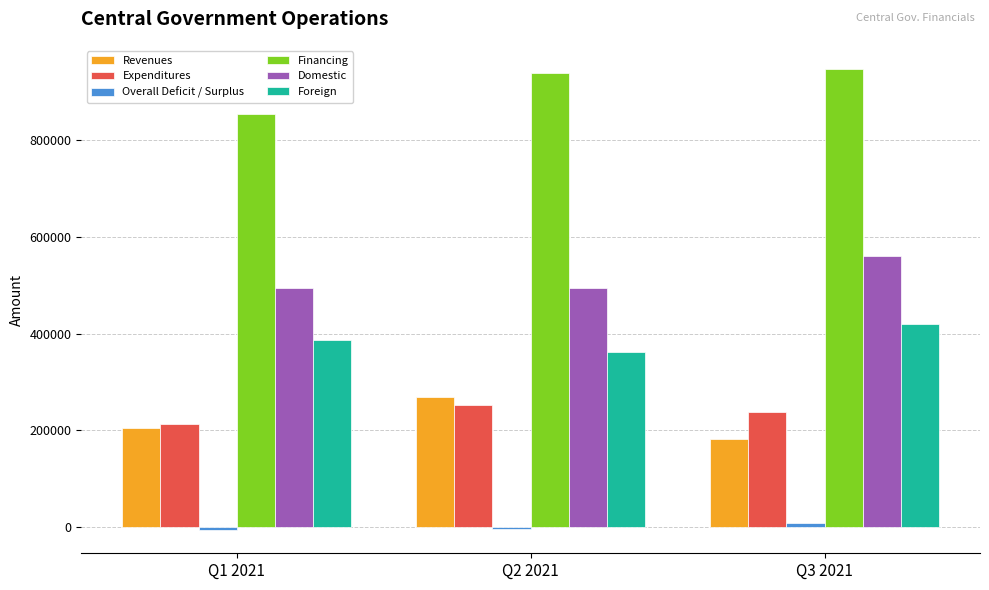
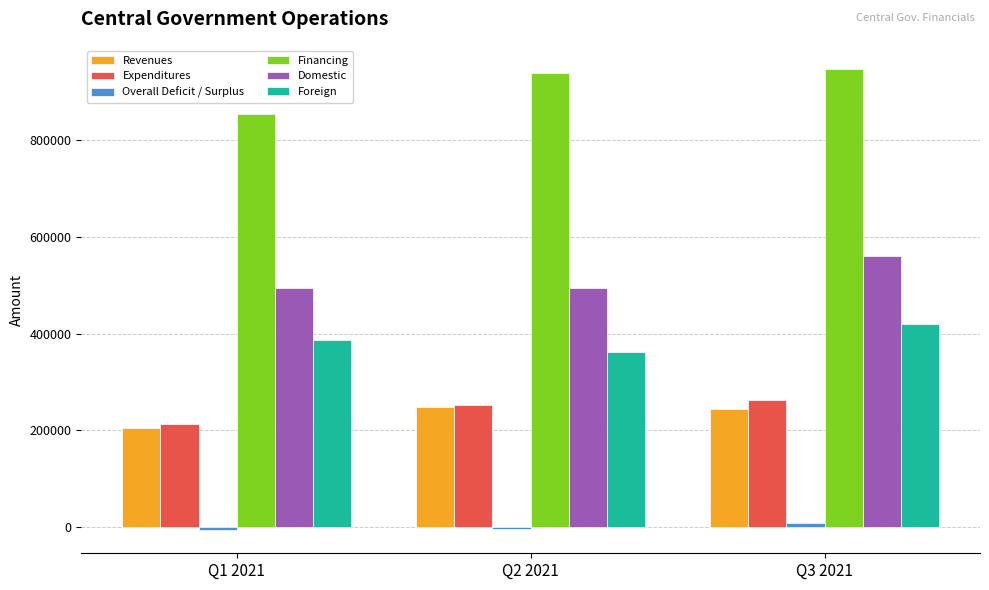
Revenues, Q2 2021: 270000 -> 250000
Revenues, Q3 2021: 180000 -> 240000
Expenditures, Q3 2021: 240000 -> 260000
